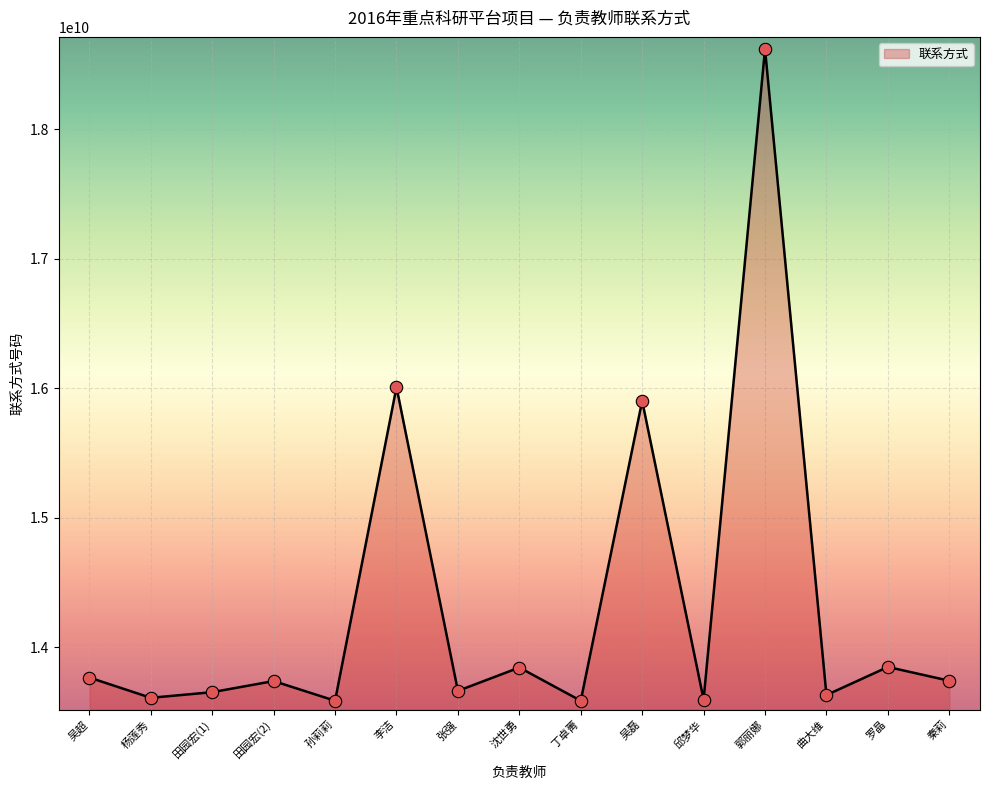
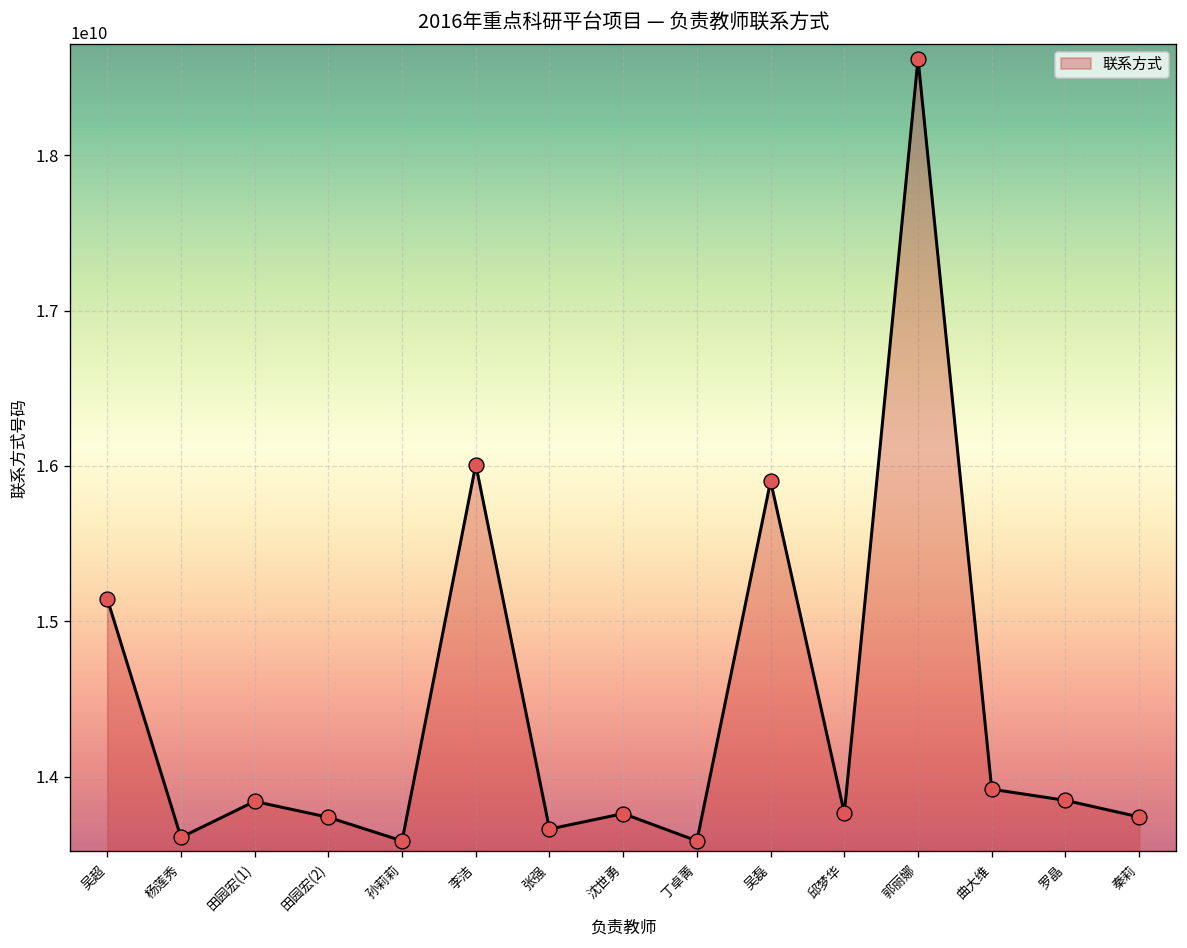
吴超: 13760000000 -> 15140000000
田园宏(1): 13650000000 -> 13840000000
沈世勇: 13840000000 -> 13760000000
邱梦华: 13590000000 -> 13760000000
曲大维: 13630000000 -> 13920000000
